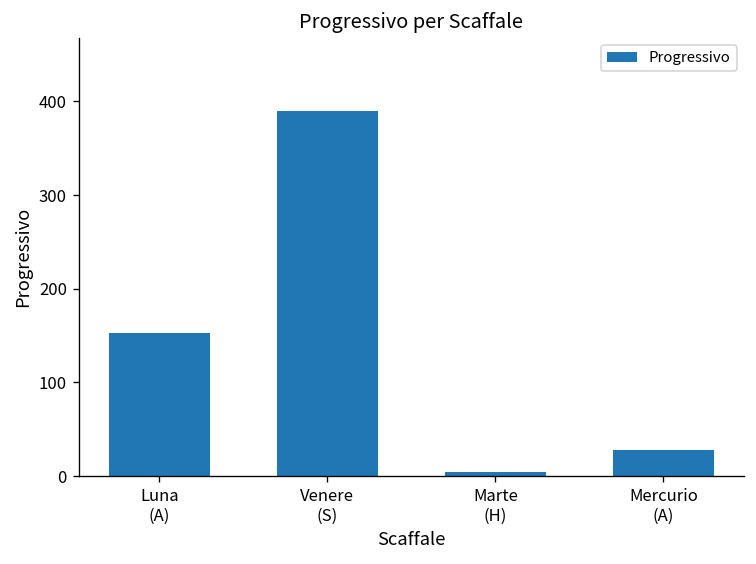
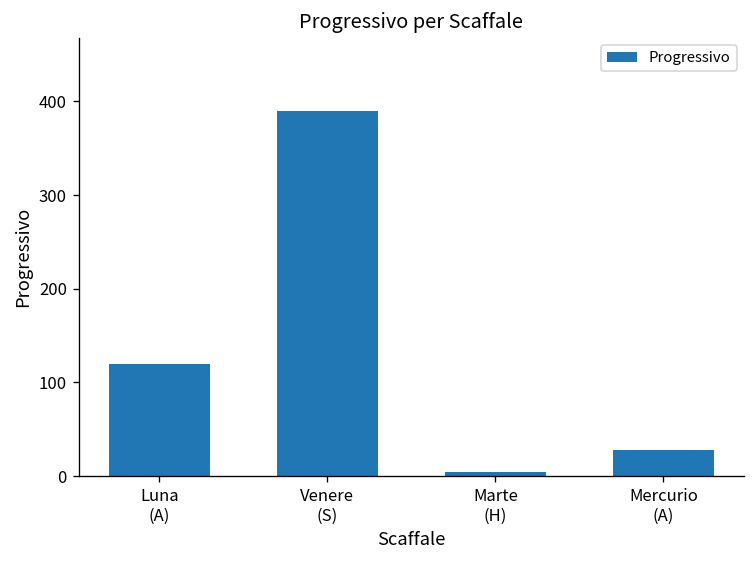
Luna (A): 150 -> 120
